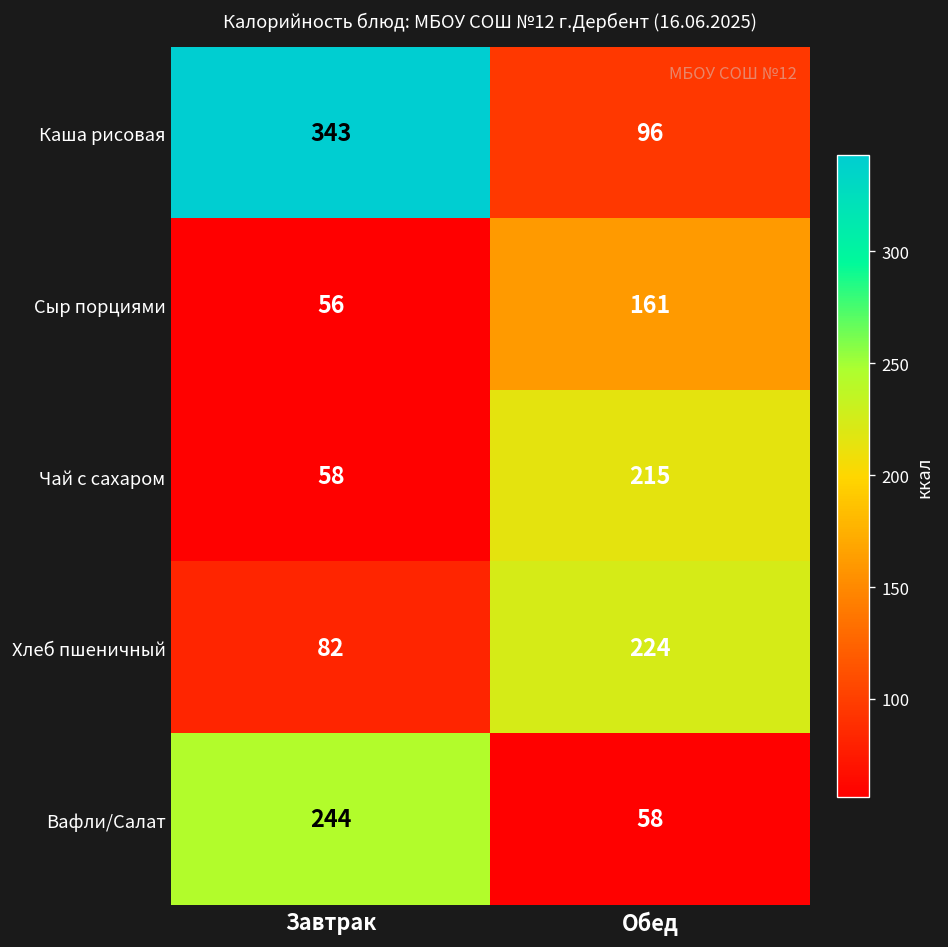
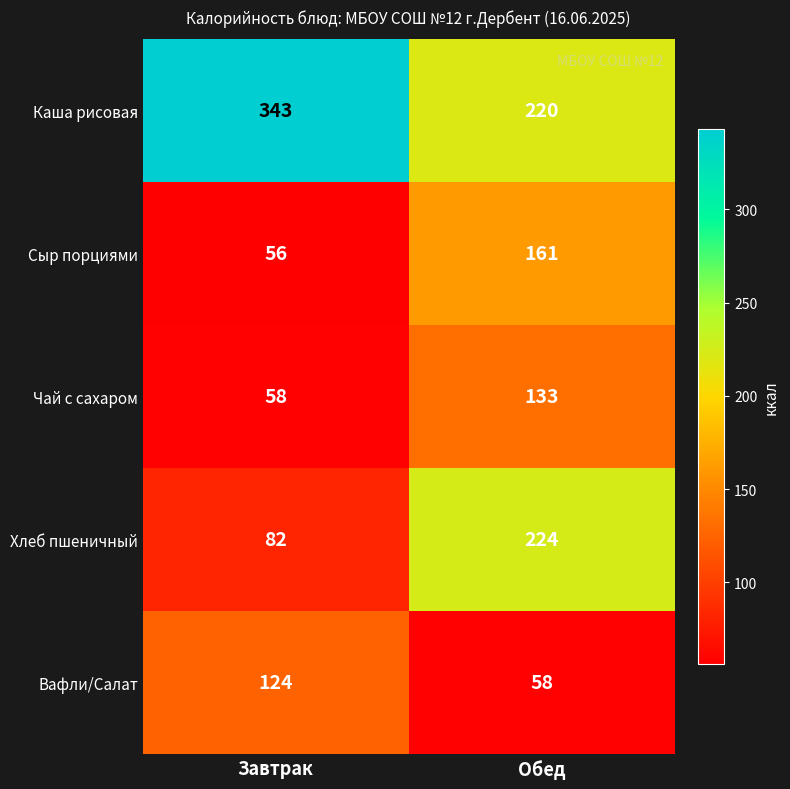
Каша рисовая, Обед: 96 -> 220
Чай с сахаром, Обед: 215 -> 133
Вафли/Салат, Завтрак: 244 -> 124
